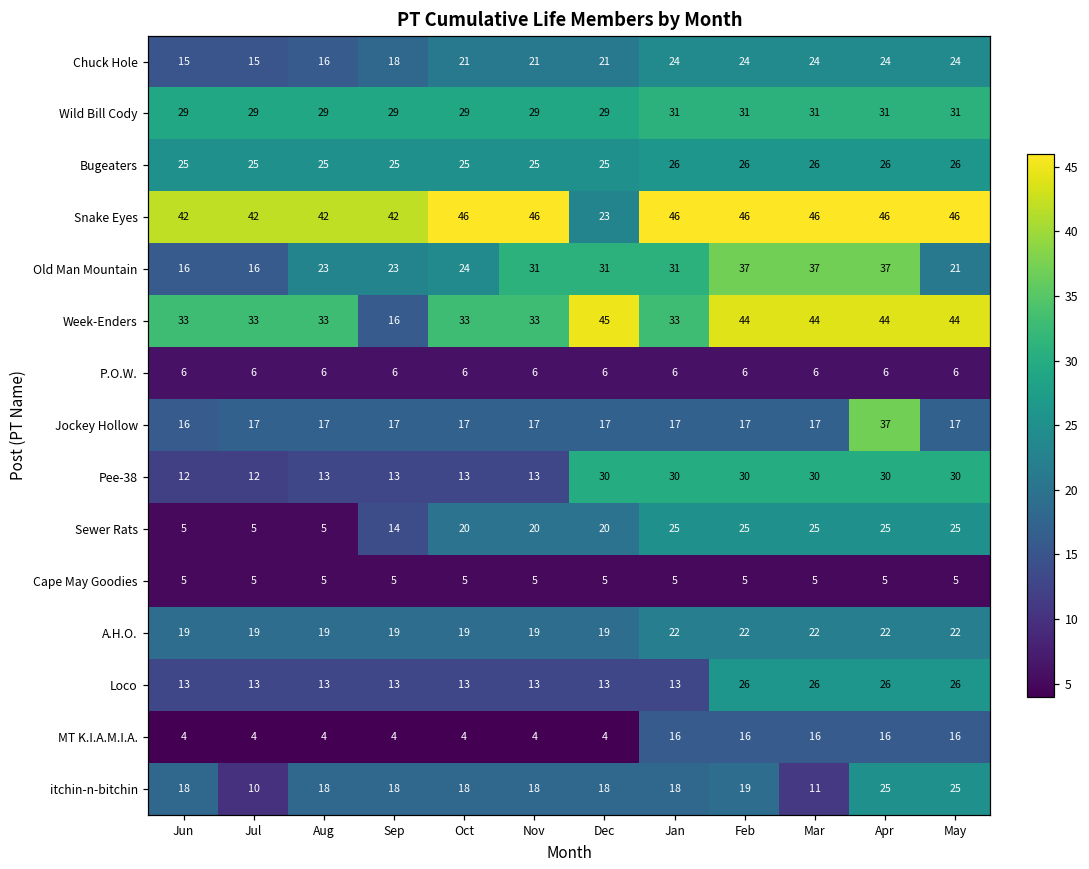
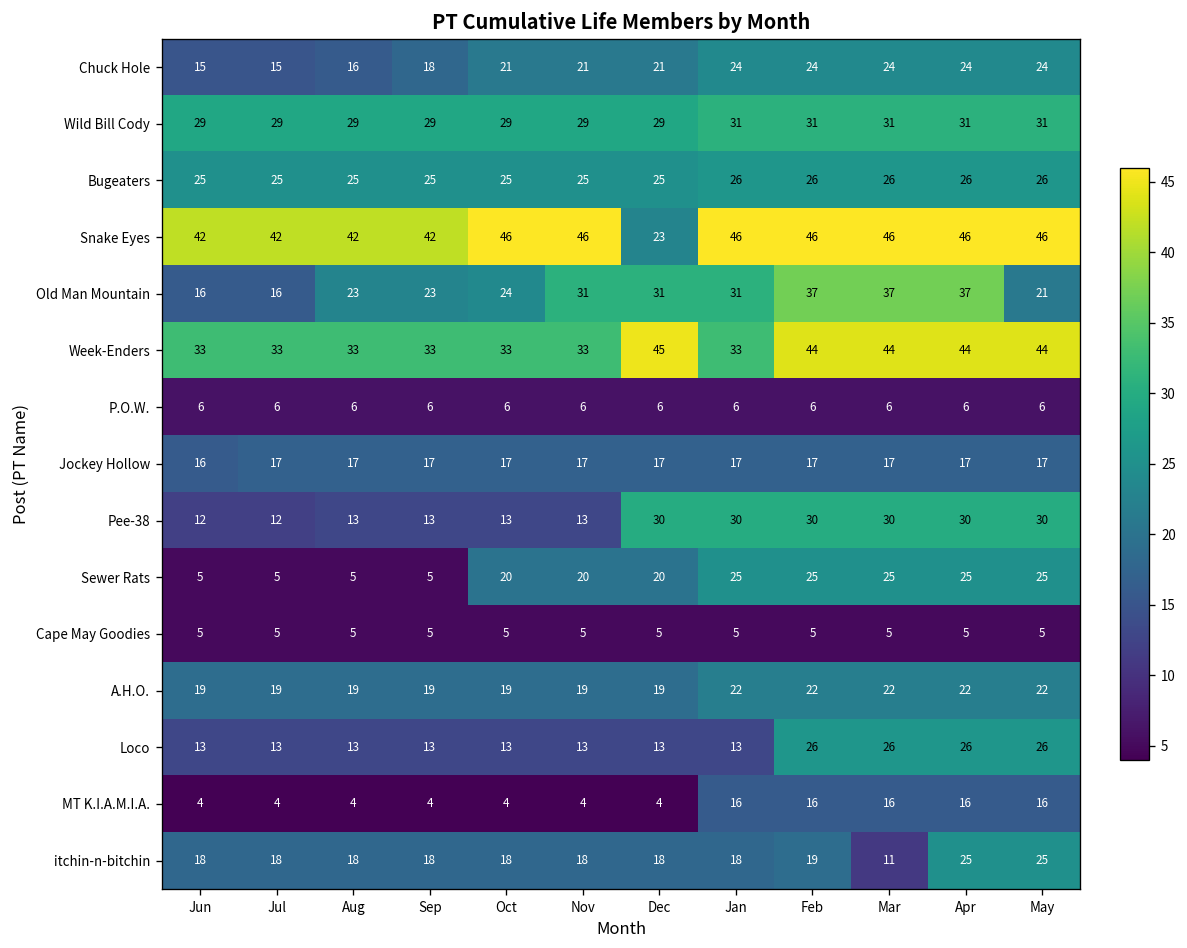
Week-Enders, Sep: 16 -> 33
Jockey Hollow, Apr: 37 -> 17
Sewer Rats, Sep: 14 -> 5
itchin-n-bitchin, Jul: 10 -> 18
